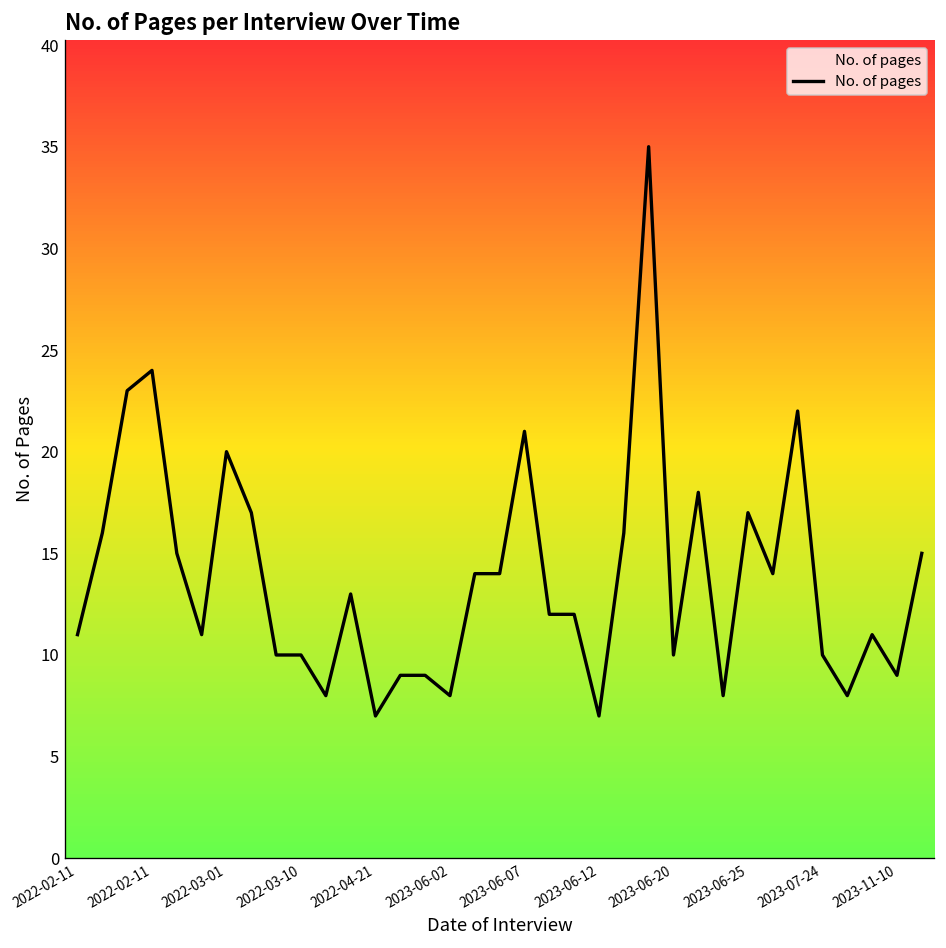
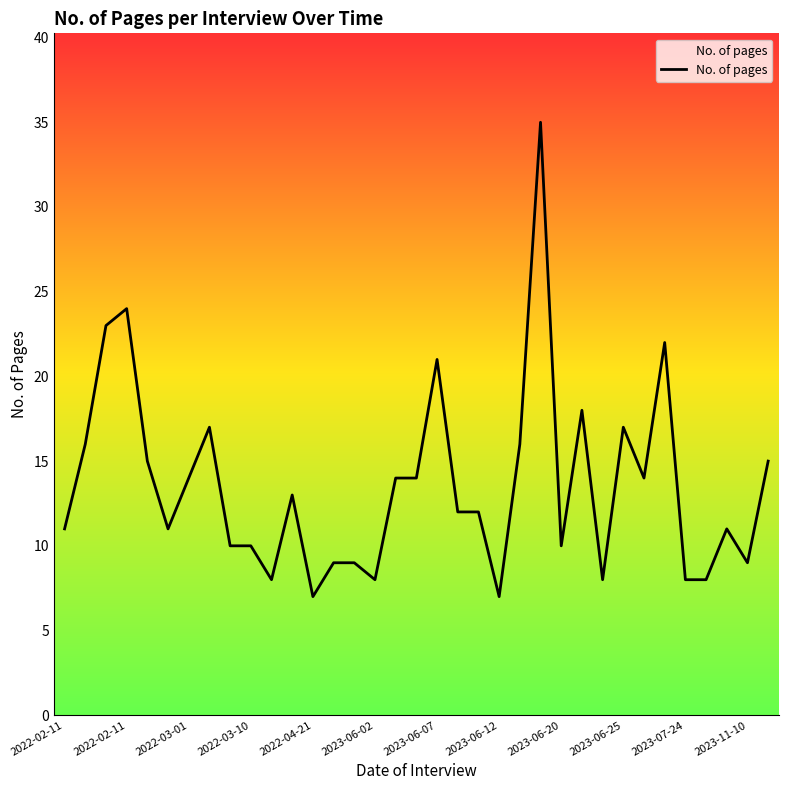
2022-03-01: 20 -> 14
2023-07-24: 10 -> 8
